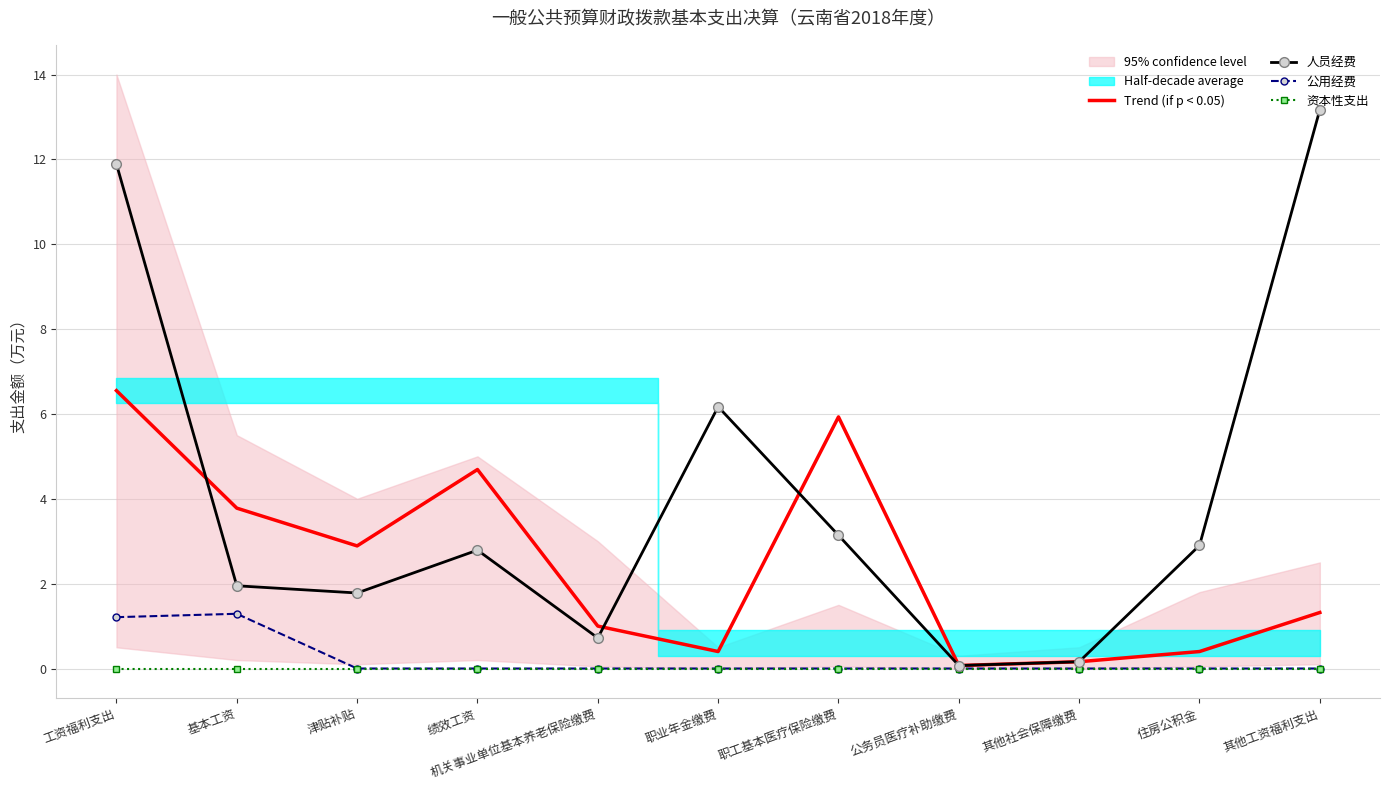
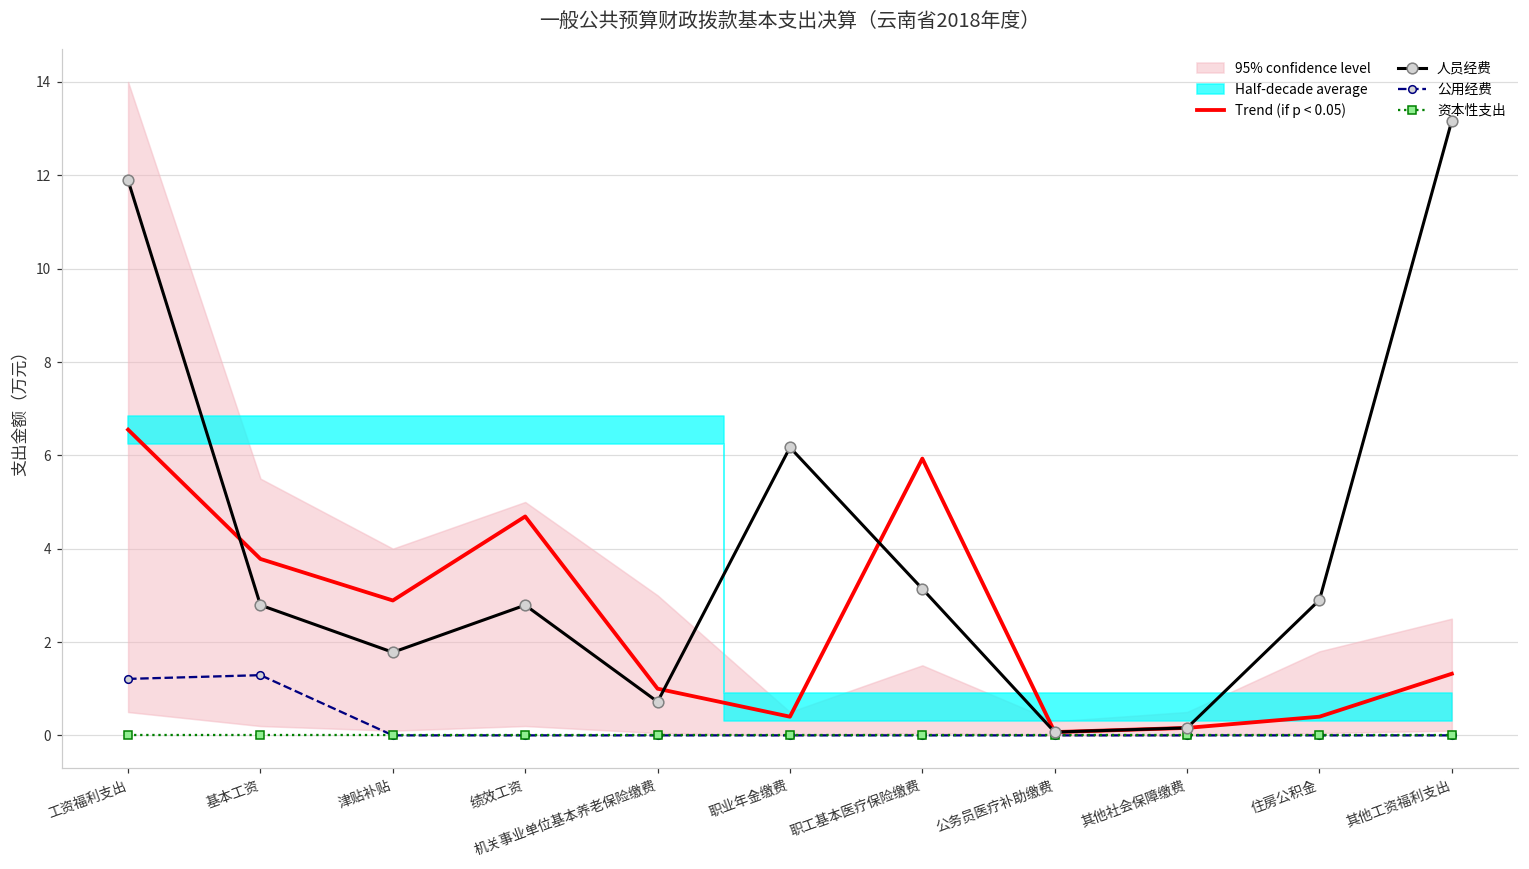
人员经费, 基本工资: 2.0 -> 2.8
